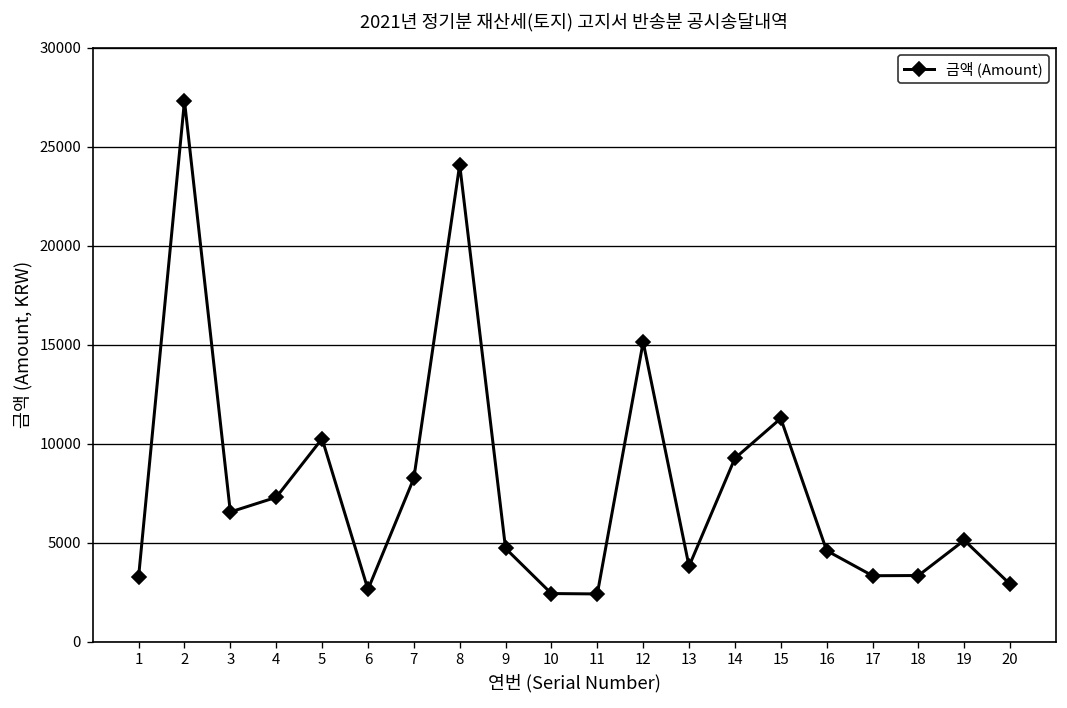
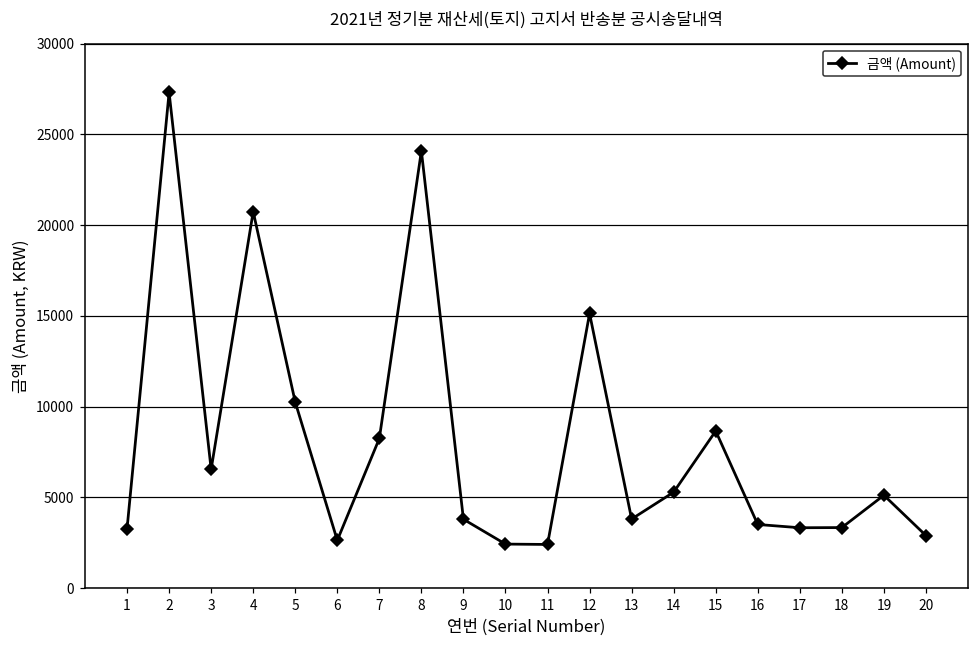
4: 7300 -> 20700
9: 4700 -> 3800
14: 9300 -> 5300
15: 11300 -> 8700
16: 4600 -> 3500
